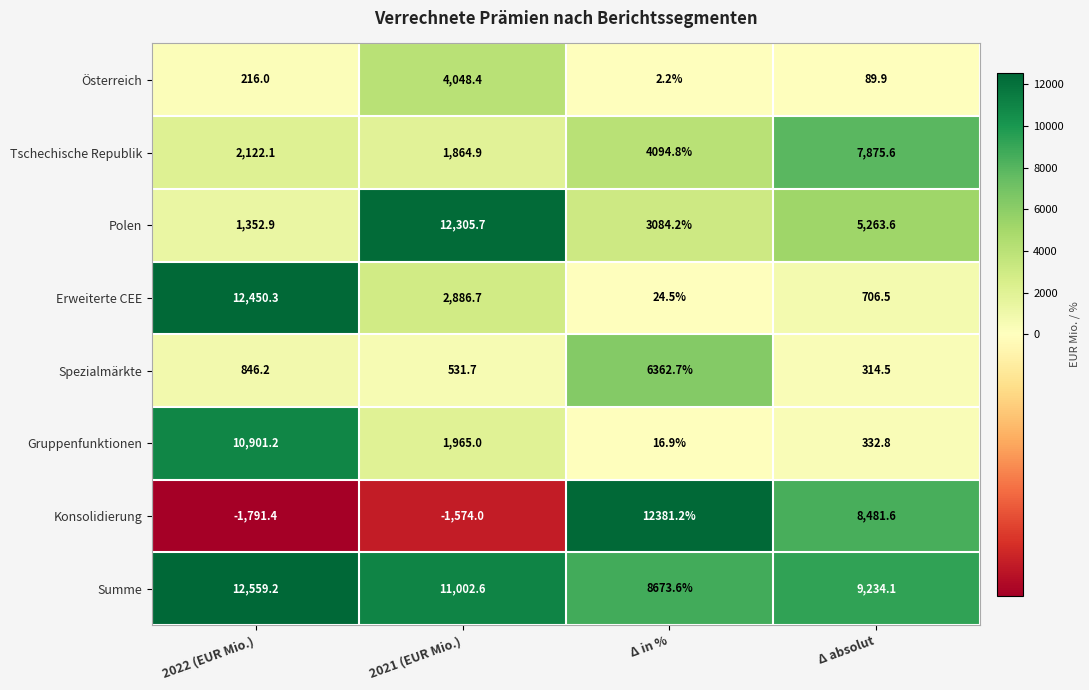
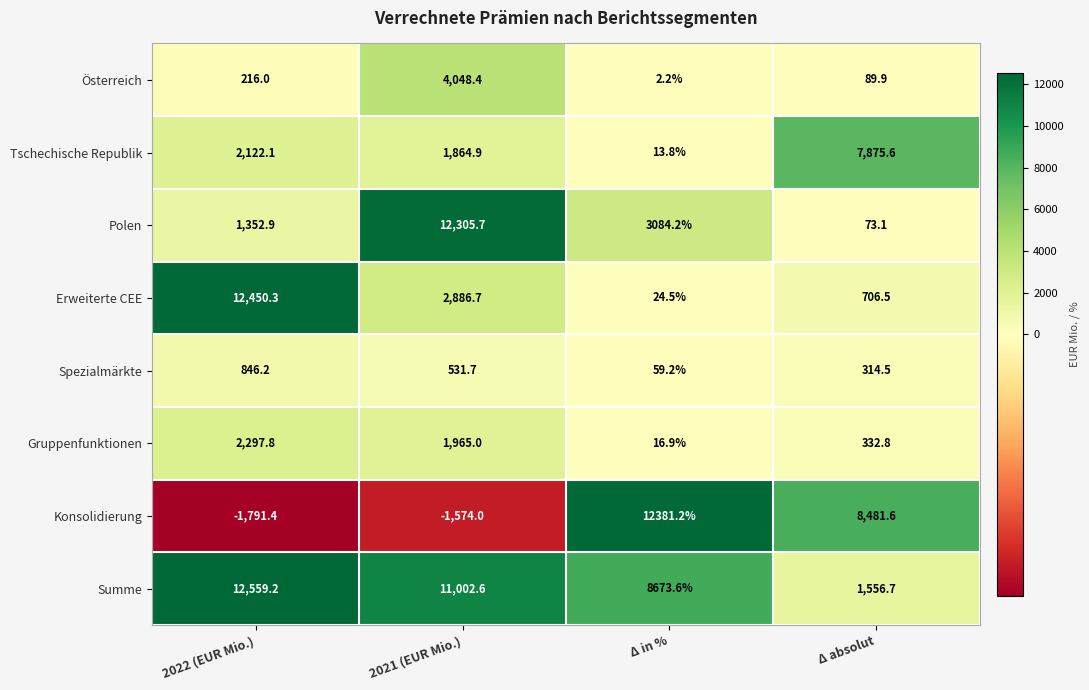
Tschechische Republik, Δ in %: 4094.8% -> 13.8%
Polen, Δ absolut: 5,263.6 -> 73.1
Spezialmärkte, Δ in %: 6362.7% -> 59.2%
Gruppenfunktionen, 2022 (EUR Mio.): 10,901.2 -> 2,297.8
Summe, Δ absolut: 9,234.1 -> 1,556.7
